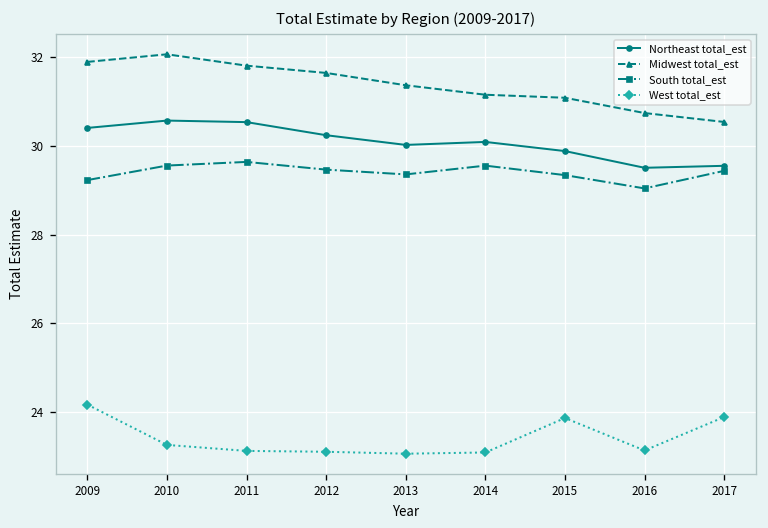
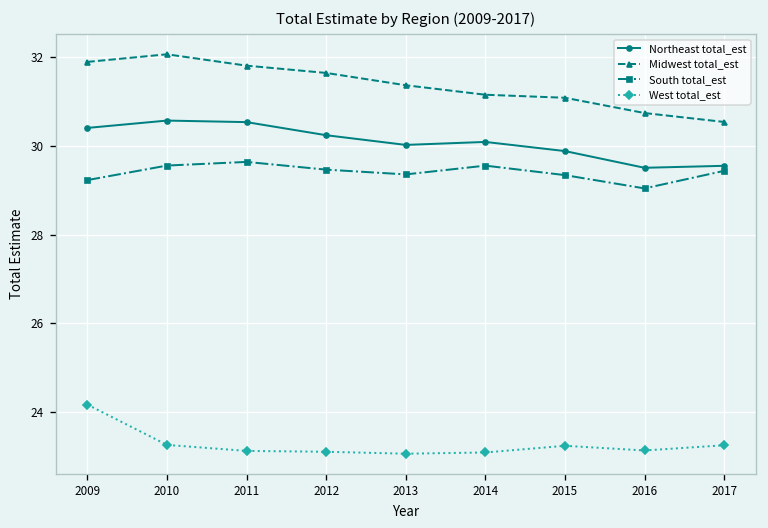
West total_est, 2015: 23.9 -> 23.2
West total_est, 2017: 23.9 -> 23.2
